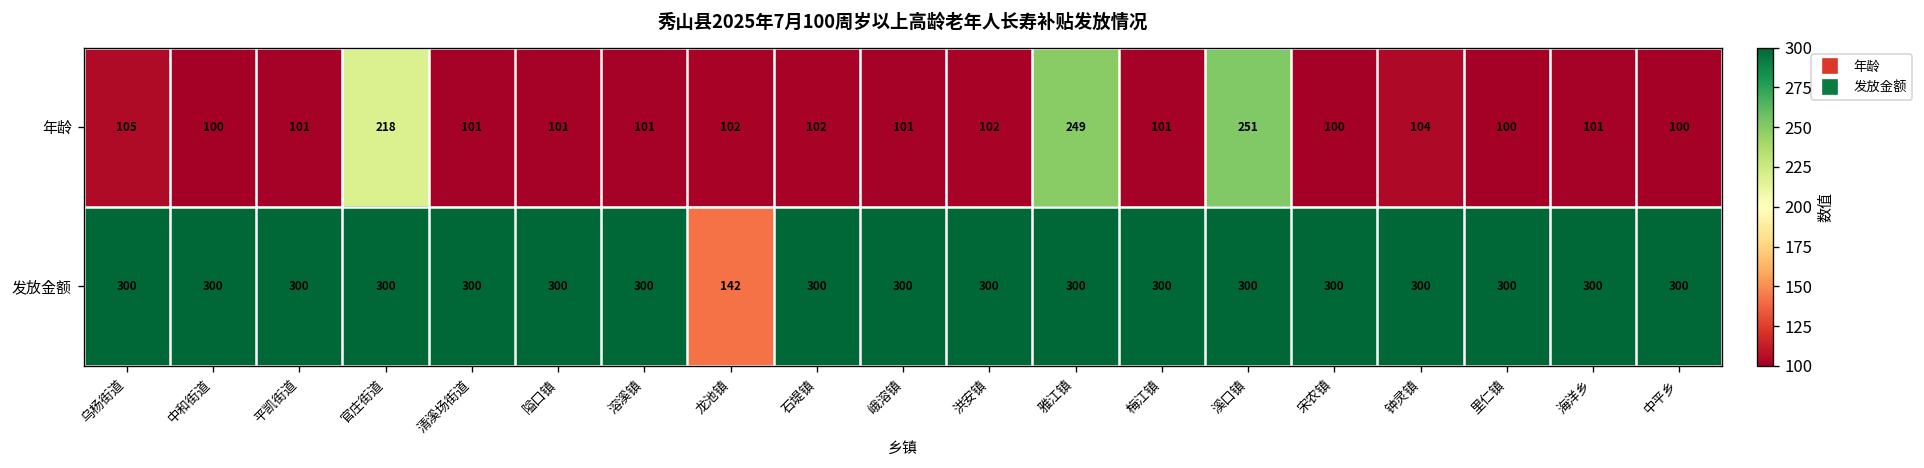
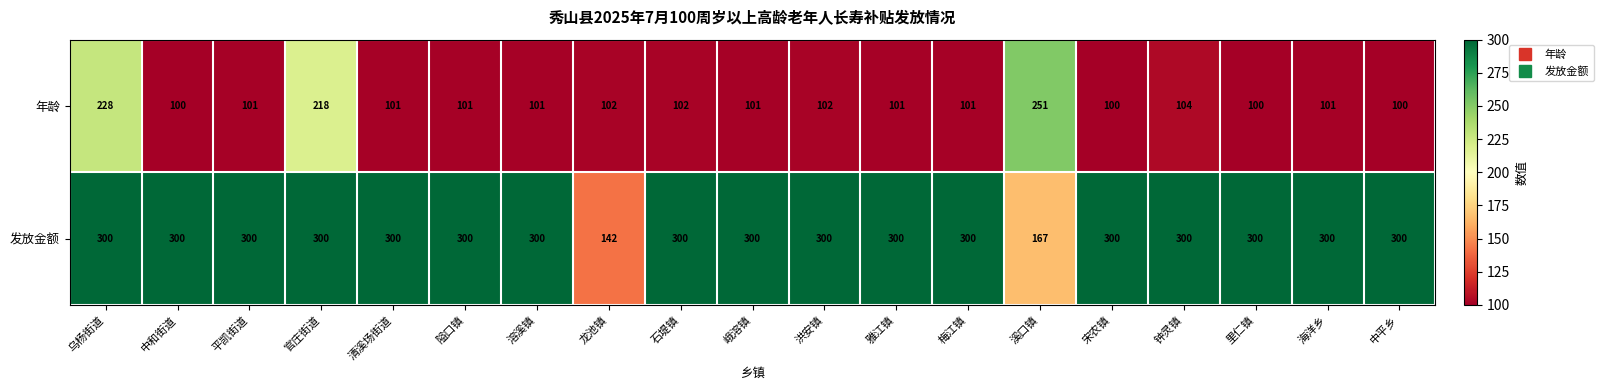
年龄, 乌杨街道: 105 -> 228
年龄, 雅江镇: 249 -> 101
发放金额, 溪口镇: 300 -> 167
